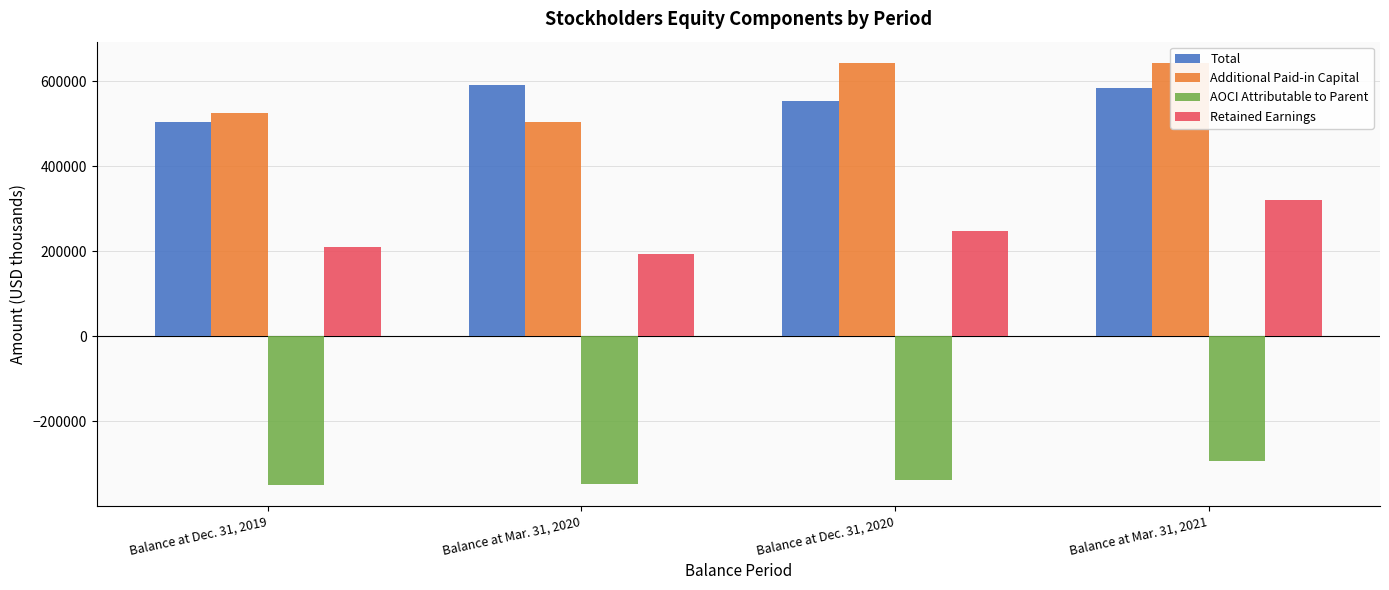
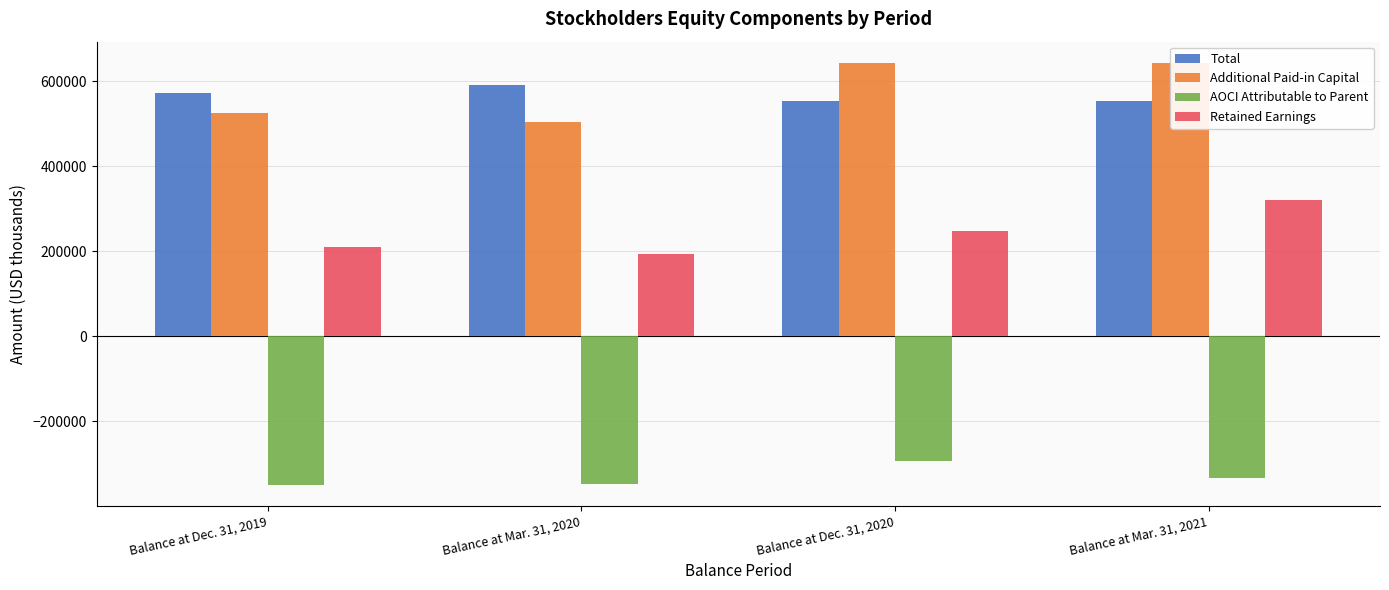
Total, Balance at Dec. 31, 2019: 500000 -> 570000
AOCI Attributable to Parent, Balance at Dec. 31, 2020: -340000 -> -290000
Total, Balance at Mar. 31, 2021: 580000 -> 550000
AOCI Attributable to Parent, Balance at Mar. 31, 2021: -290000 -> -330000
